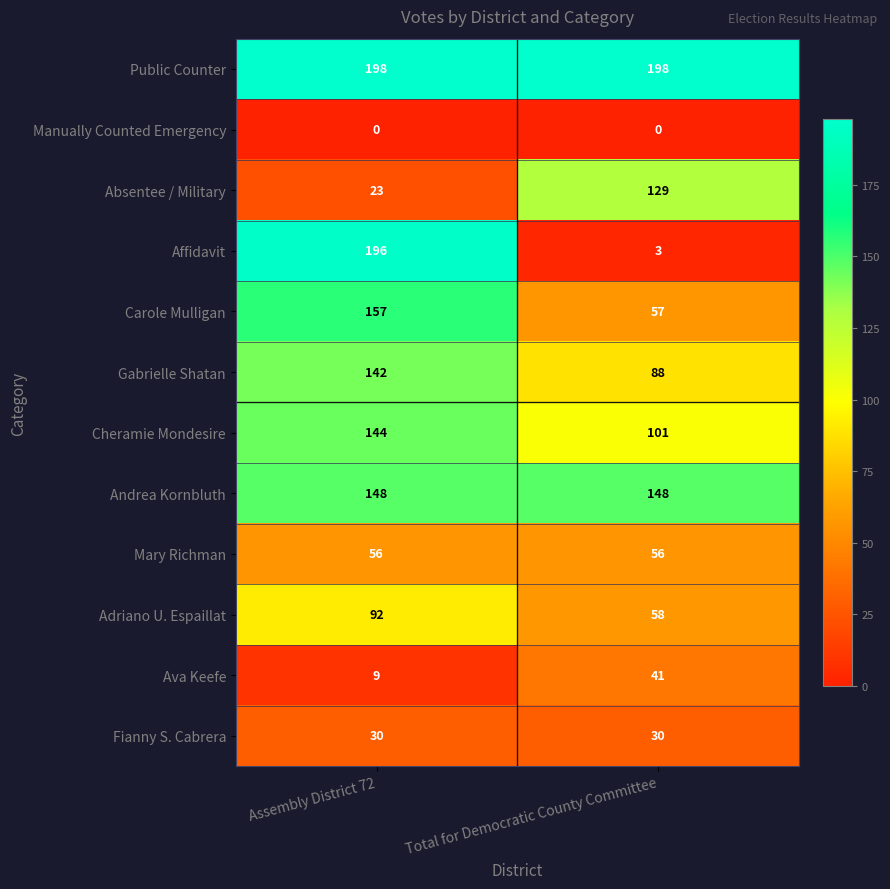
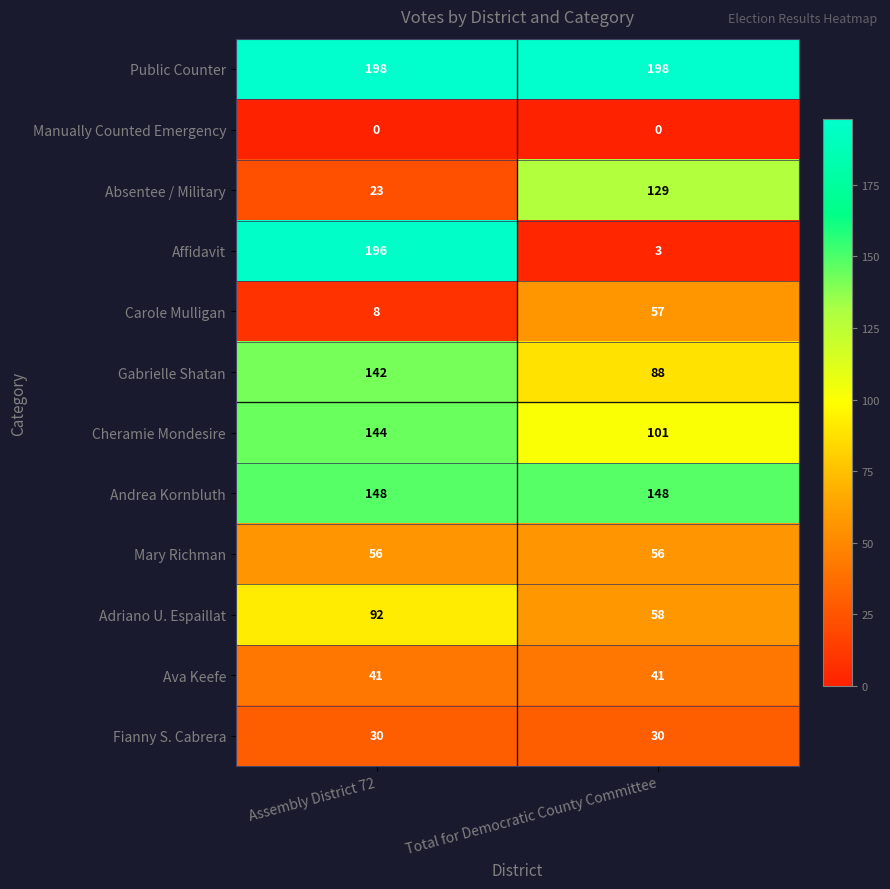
Carole Mulligan, Assembly District 72: 157 -> 8
Ava Keefe, Assembly District 72: 9 -> 41
